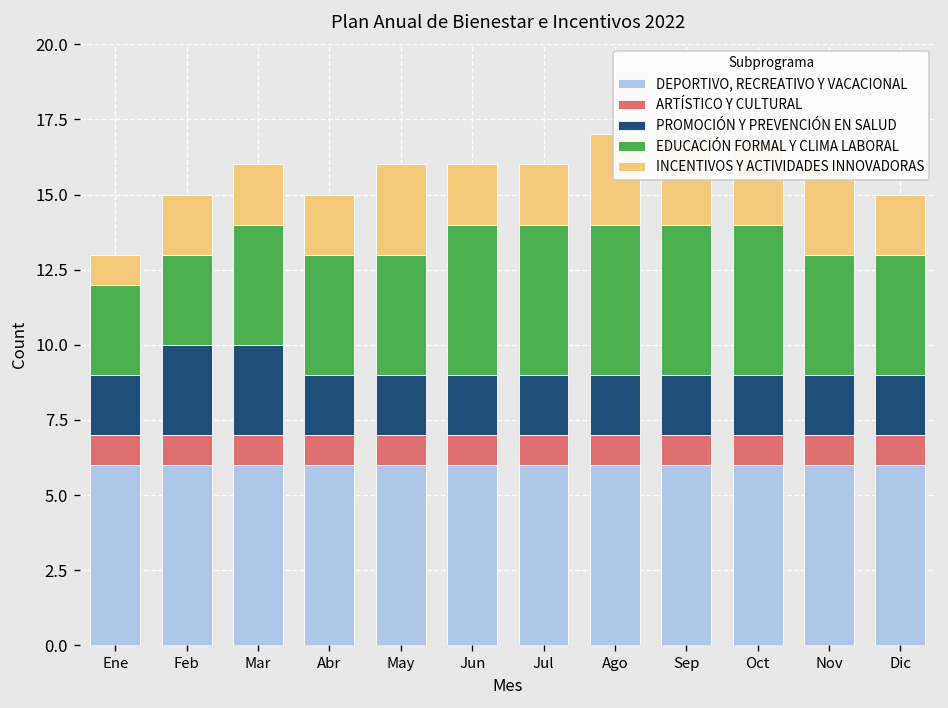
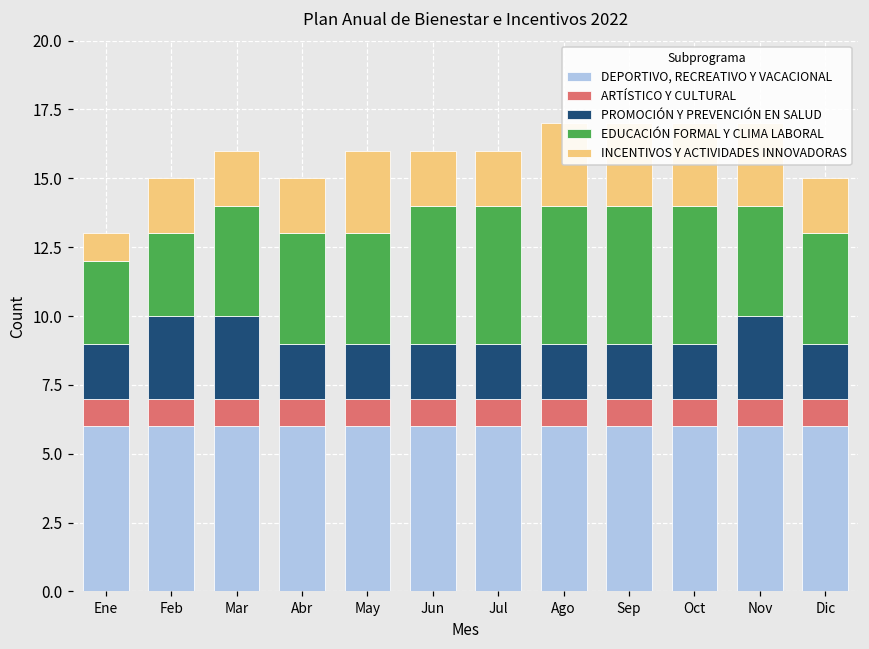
PROMOCIÓN Y PREVENCIÓN EN SALUD, Nov: 2 -> 3
